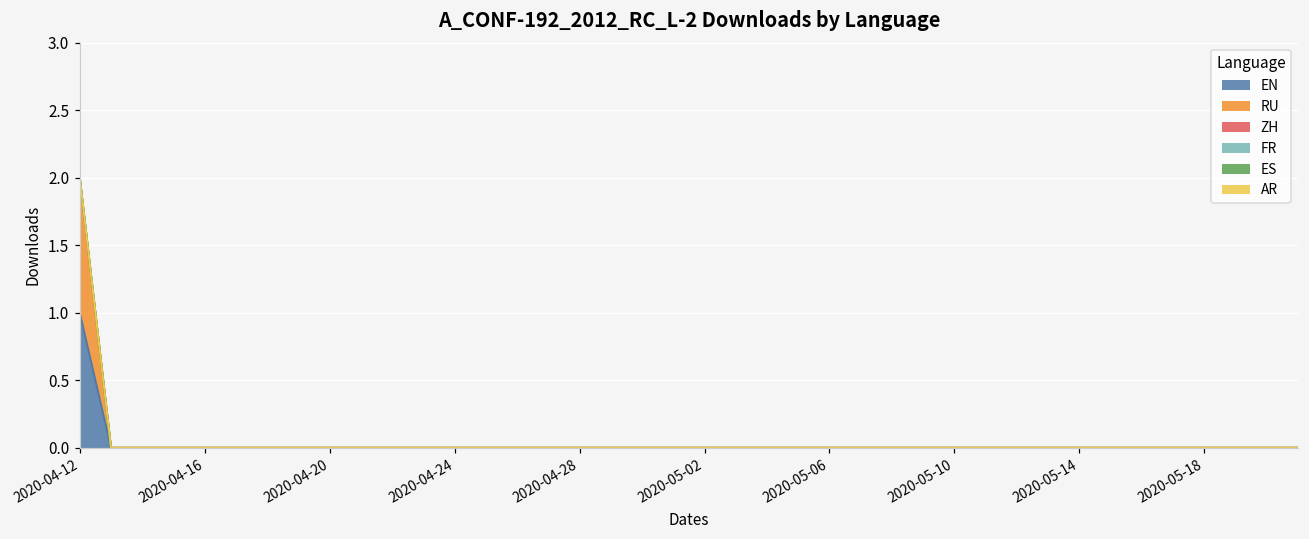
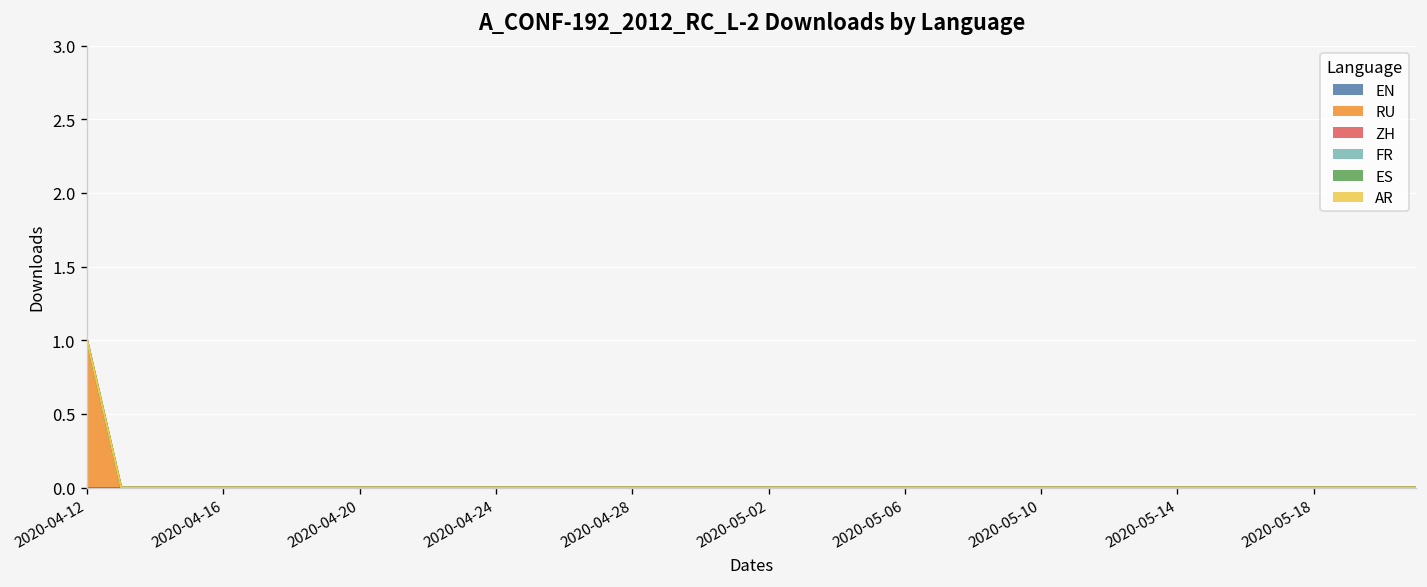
EN, 2020-04-12: 1 -> 0
